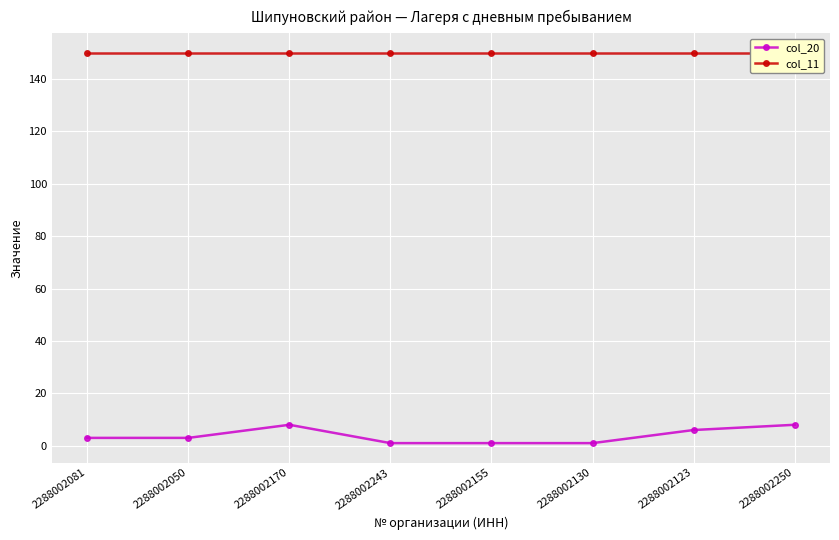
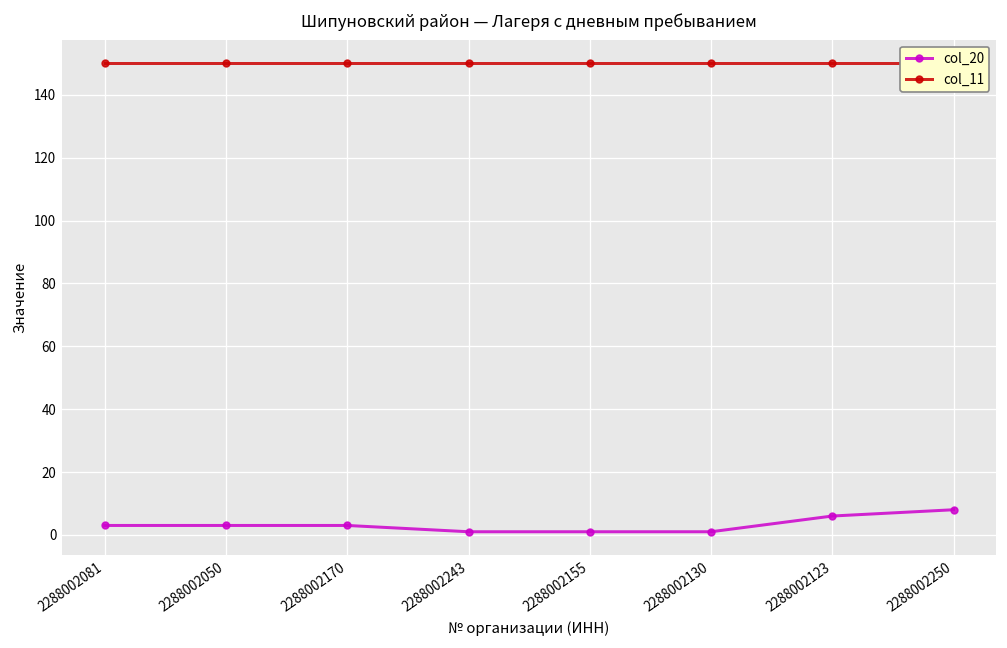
col_20, 2288002170: 8 -> 3
